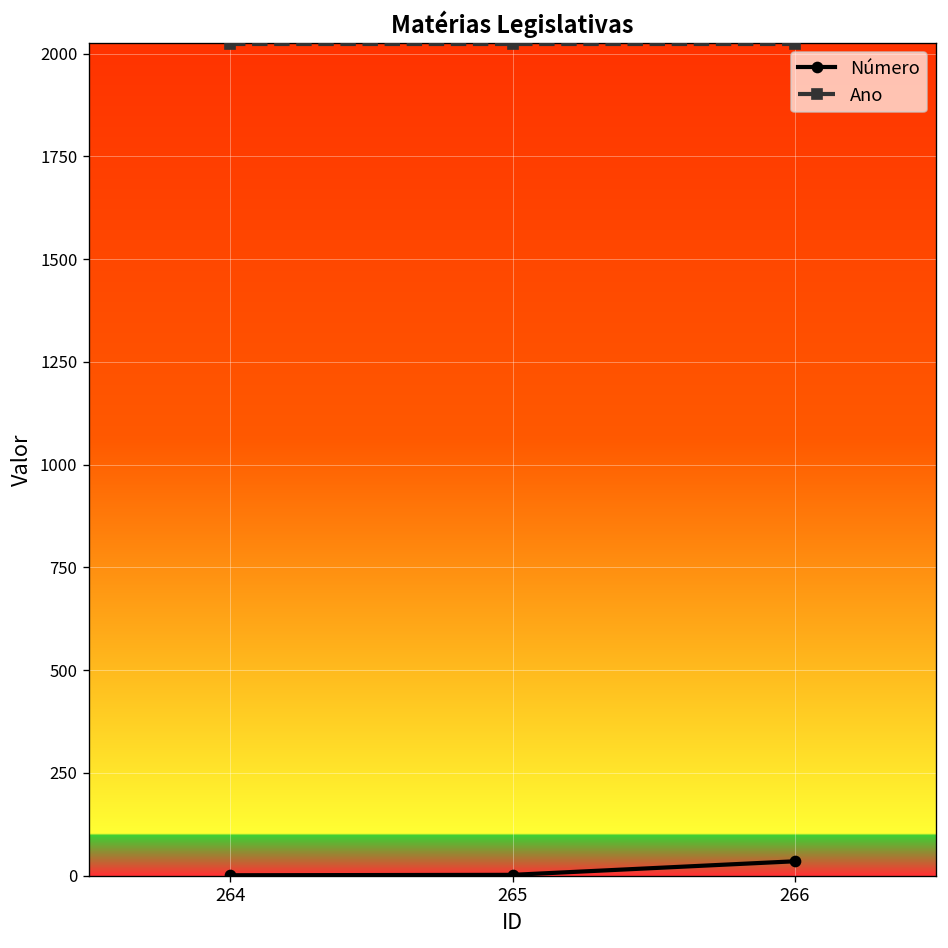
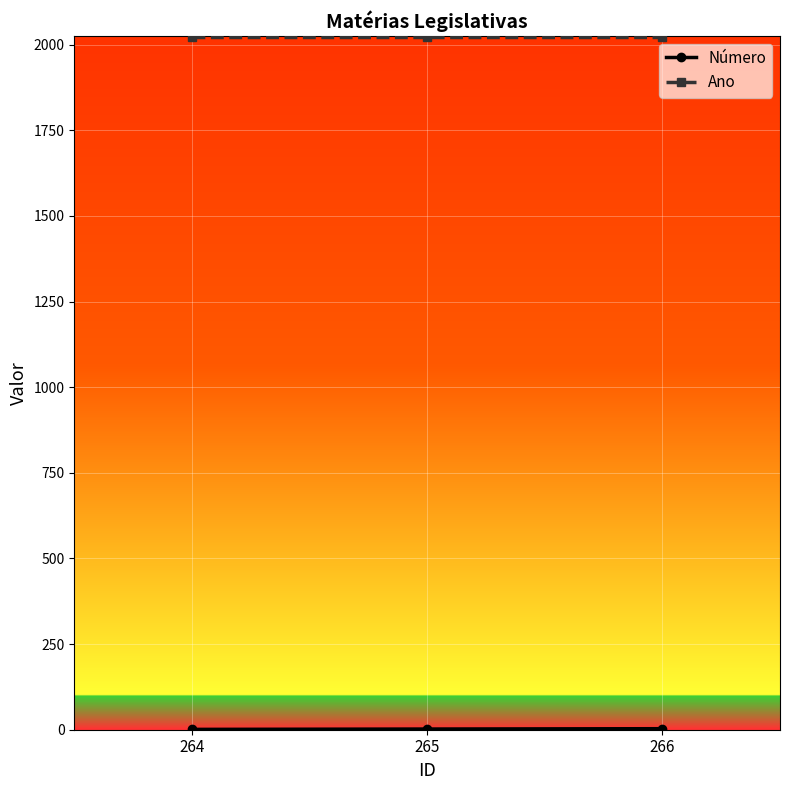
Número, 266: 40 -> 0
